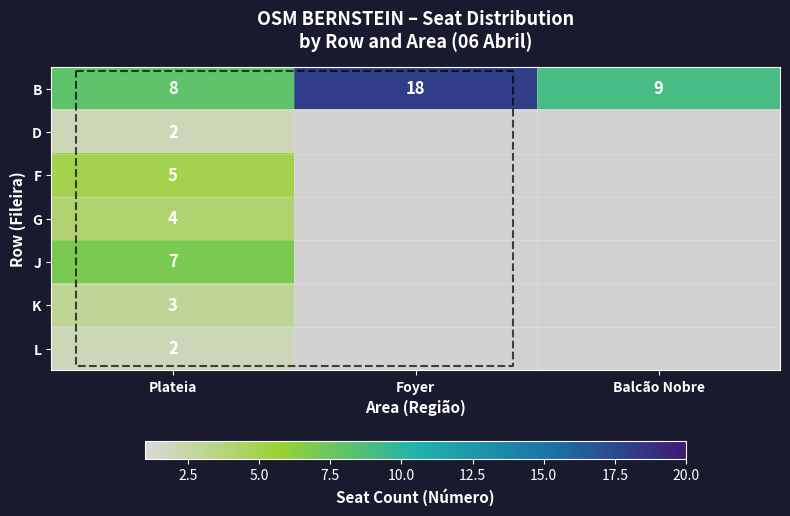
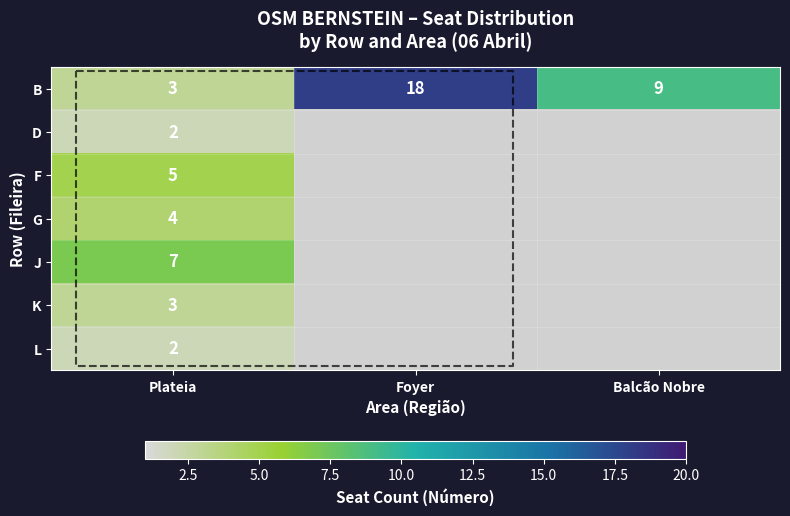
B, Plateia: 8 -> 3
